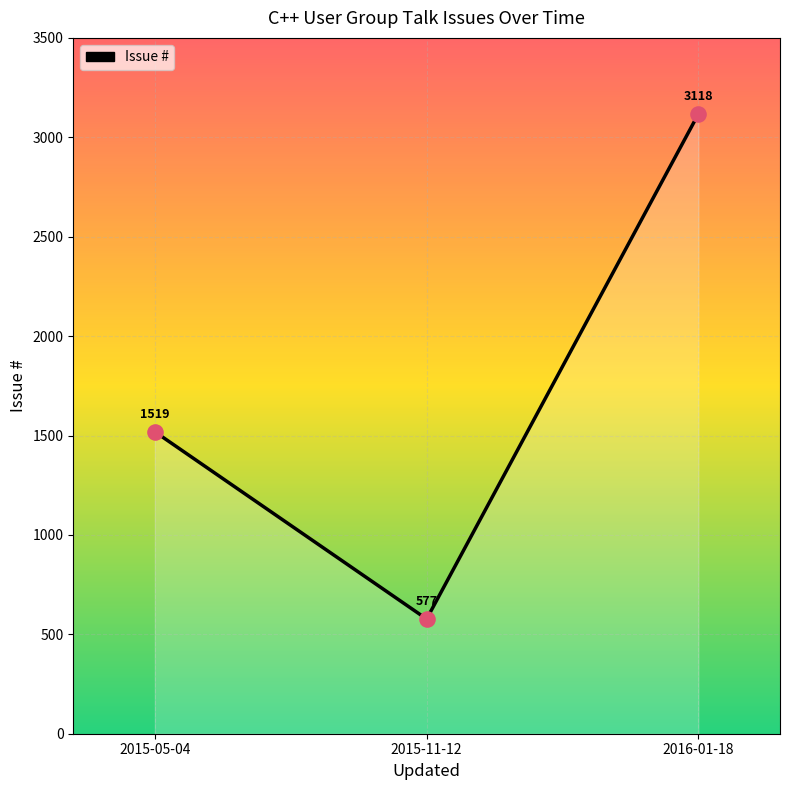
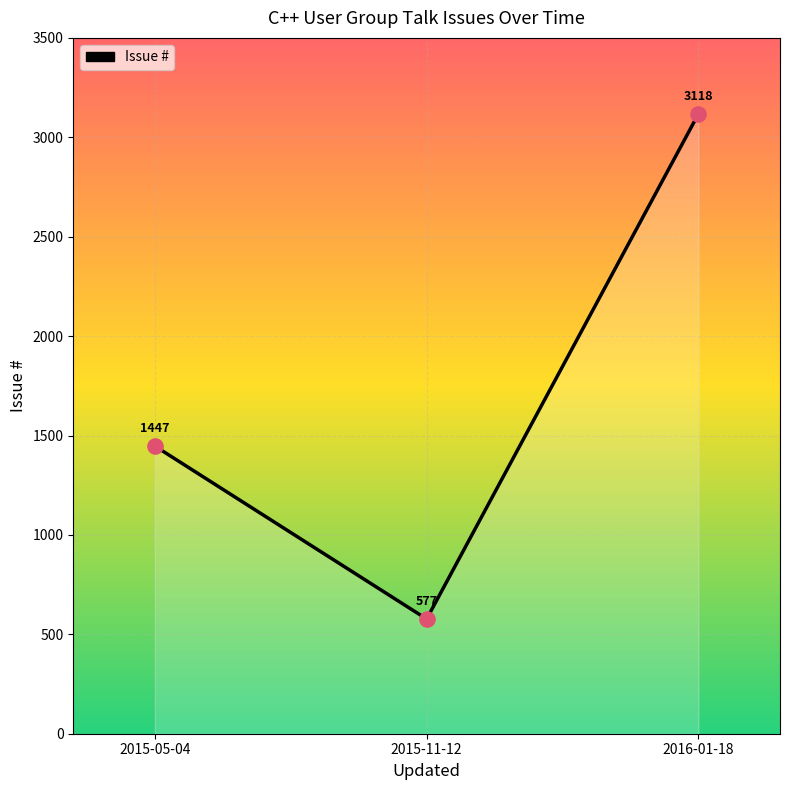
2015-05-04: 1519 -> 1447
